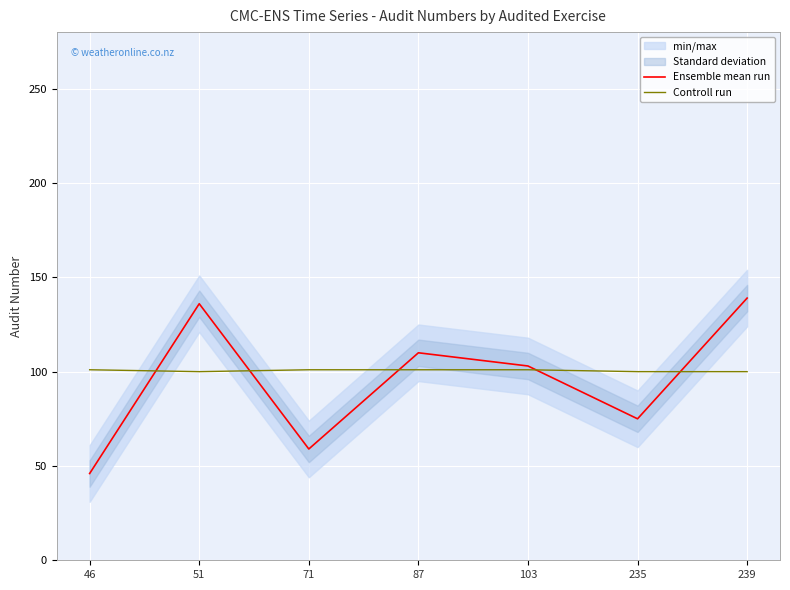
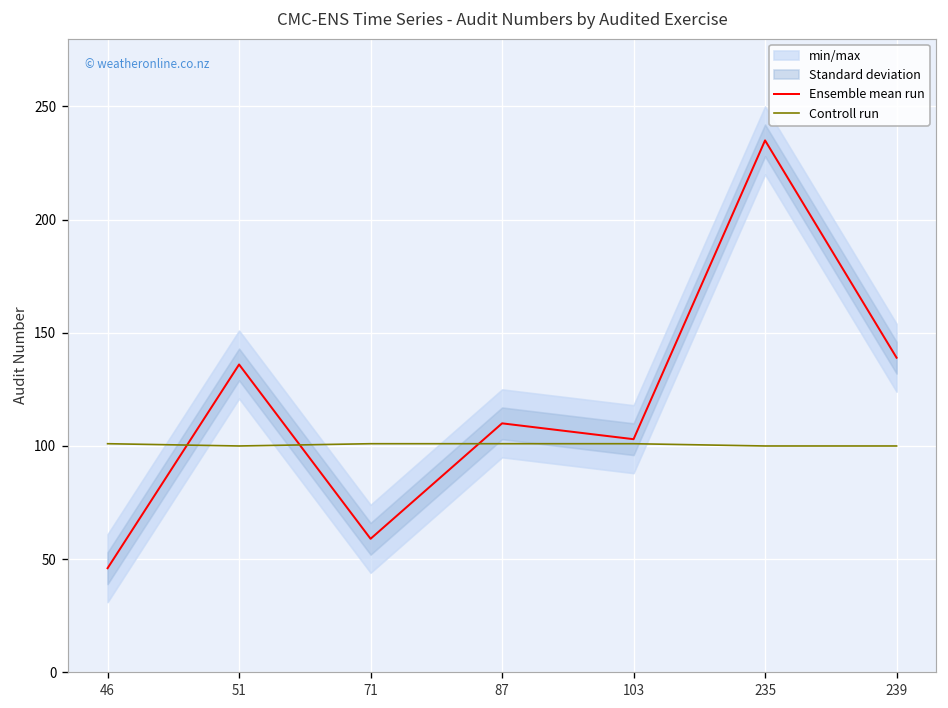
Ensemble mean run, 235: 75 -> 235
